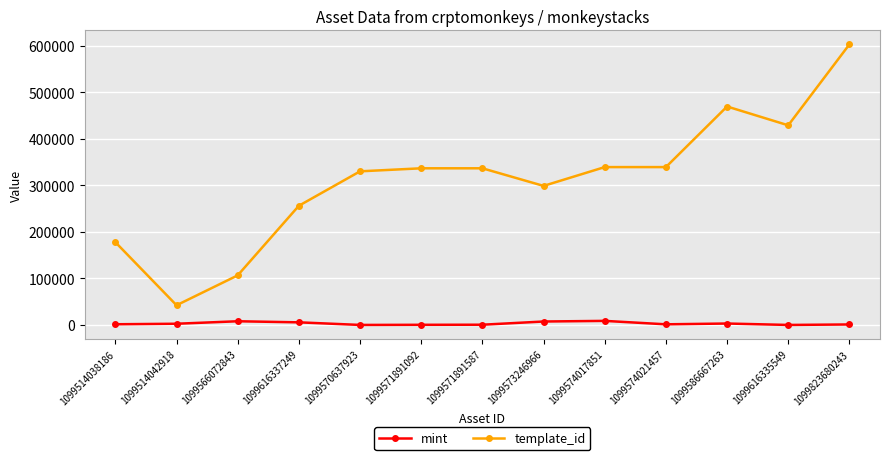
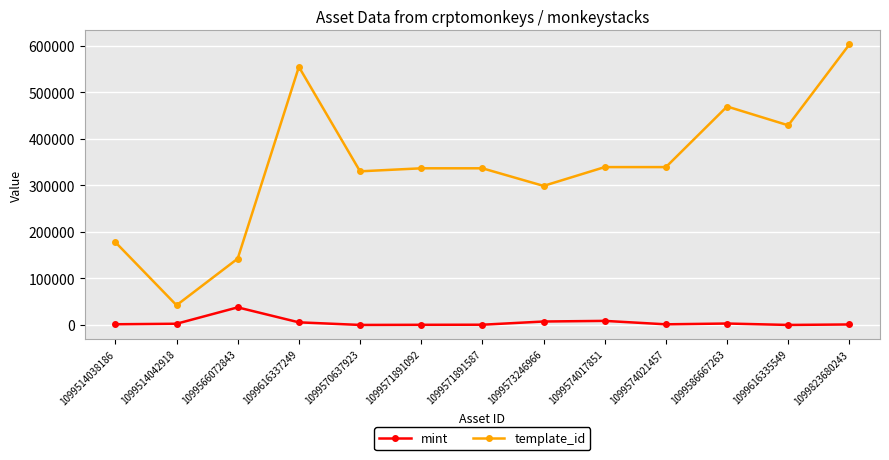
mint, 1099566072843: 10000 -> 40000
template_id, 1099566072843: 110000 -> 140000
template_id, 1099616337249: 260000 -> 550000
